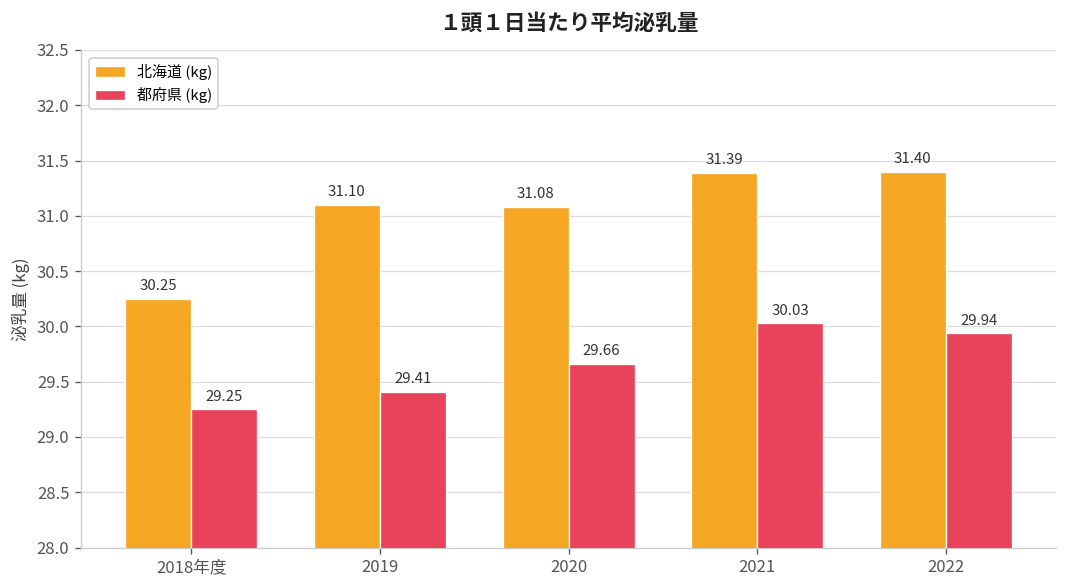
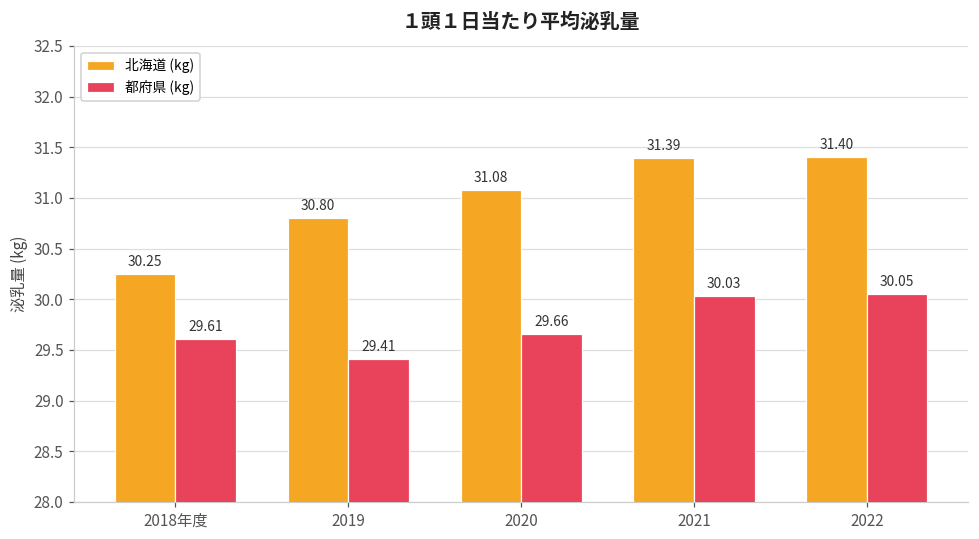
都府県 (kg), 2018年度: 29.25 -> 29.61
北海道 (kg), 2019: 31.10 -> 30.80
都府県 (kg), 2022: 29.94 -> 30.05
